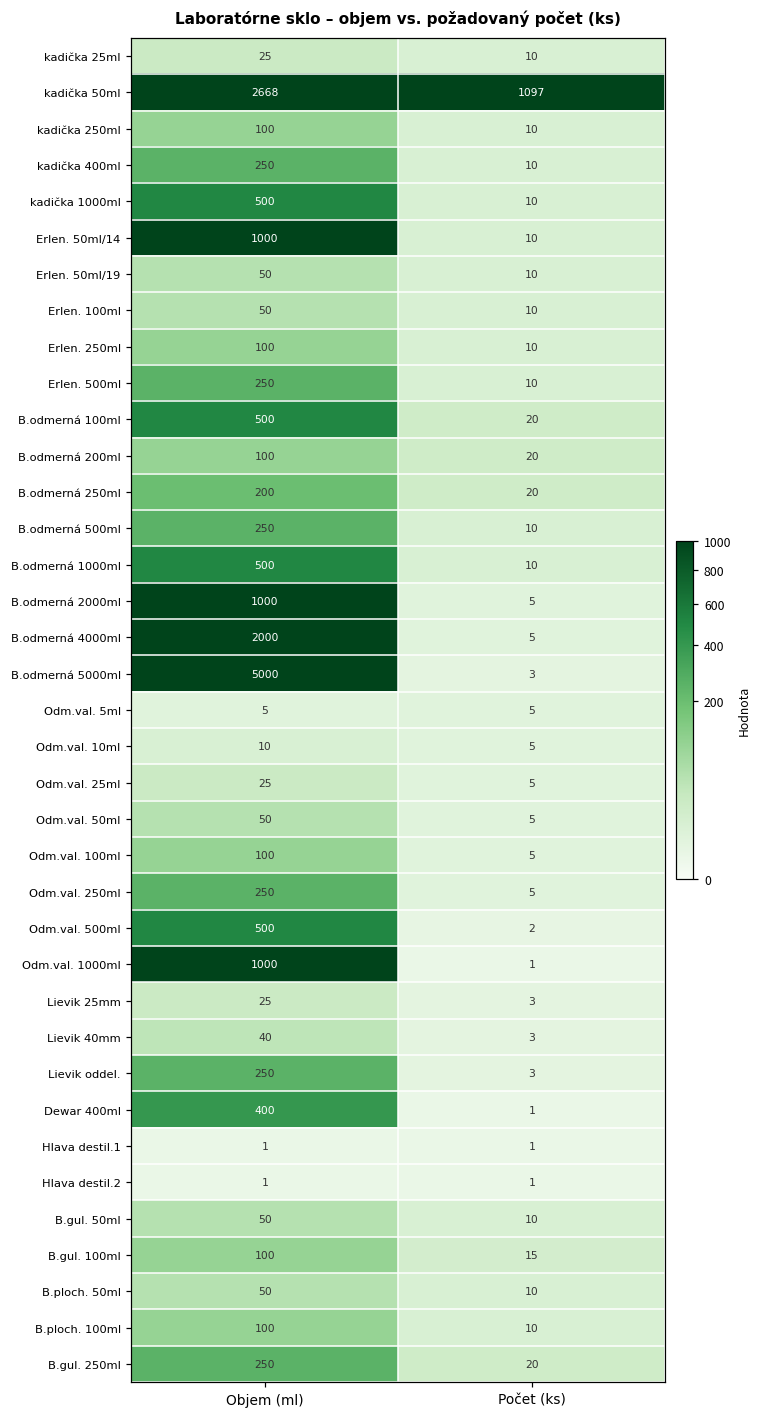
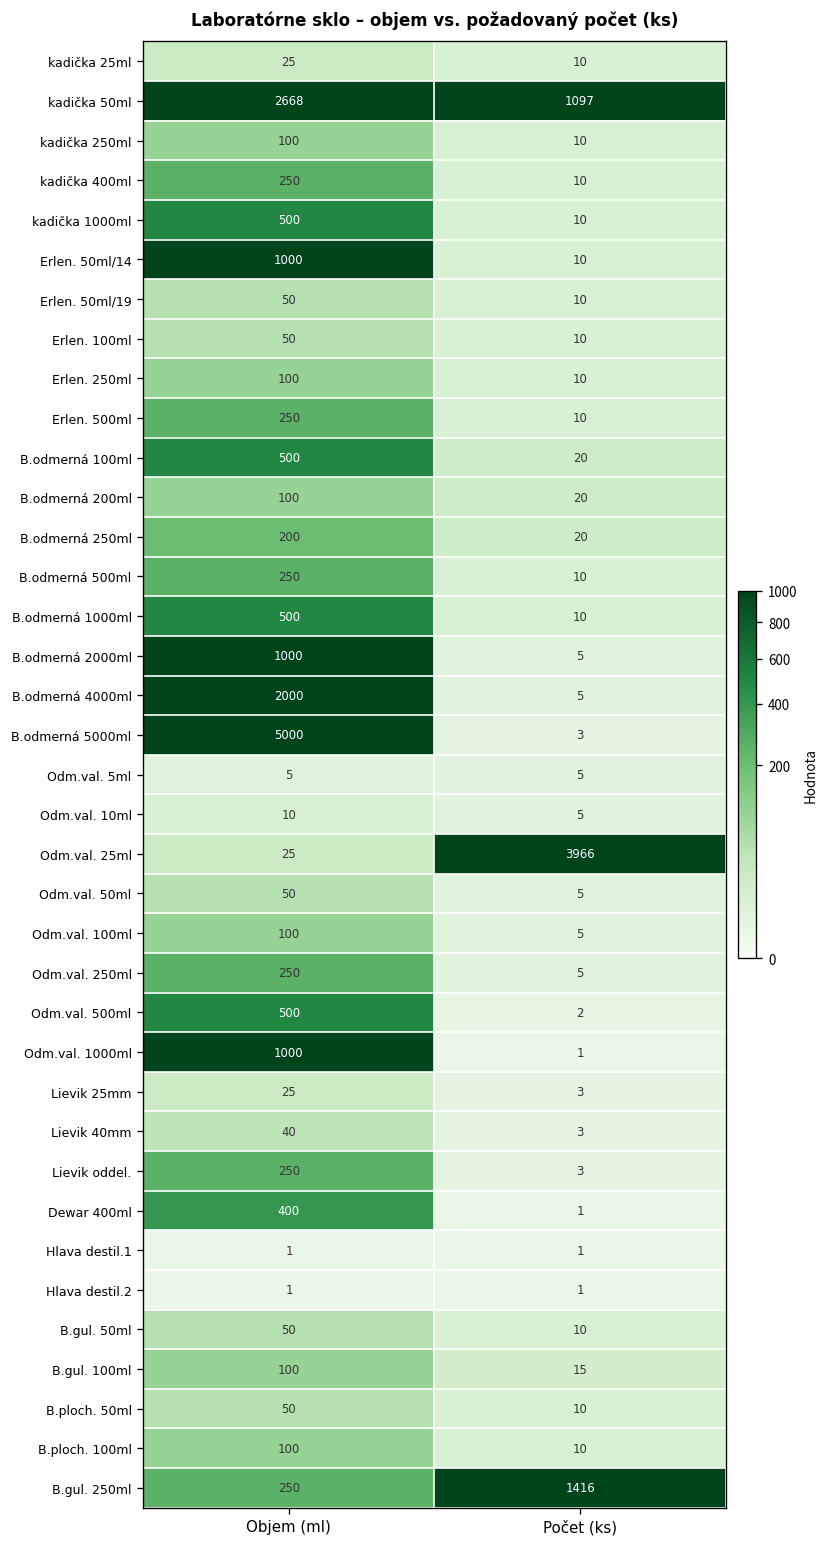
Odm.val. 25ml, Počet (ks): 5 -> 3966
B.gul. 250ml, Počet (ks): 20 -> 1416
